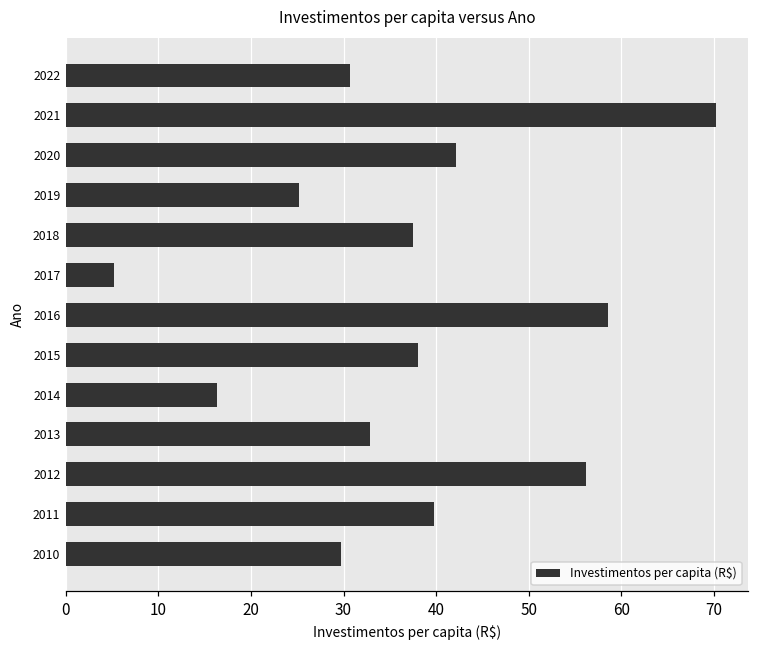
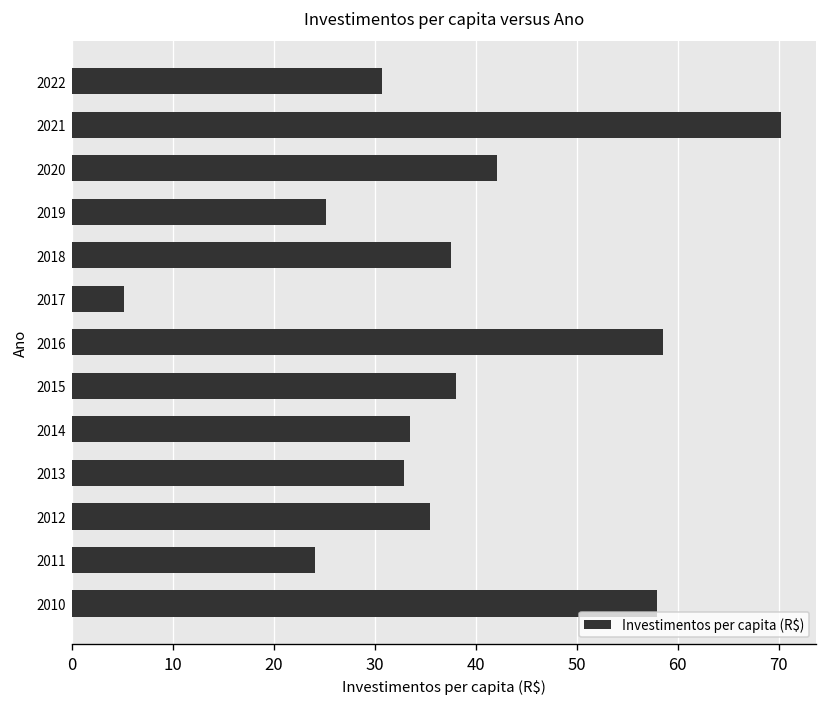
2014: 16 -> 33
2012: 56 -> 35
2011: 40 -> 24
2010: 30 -> 58
